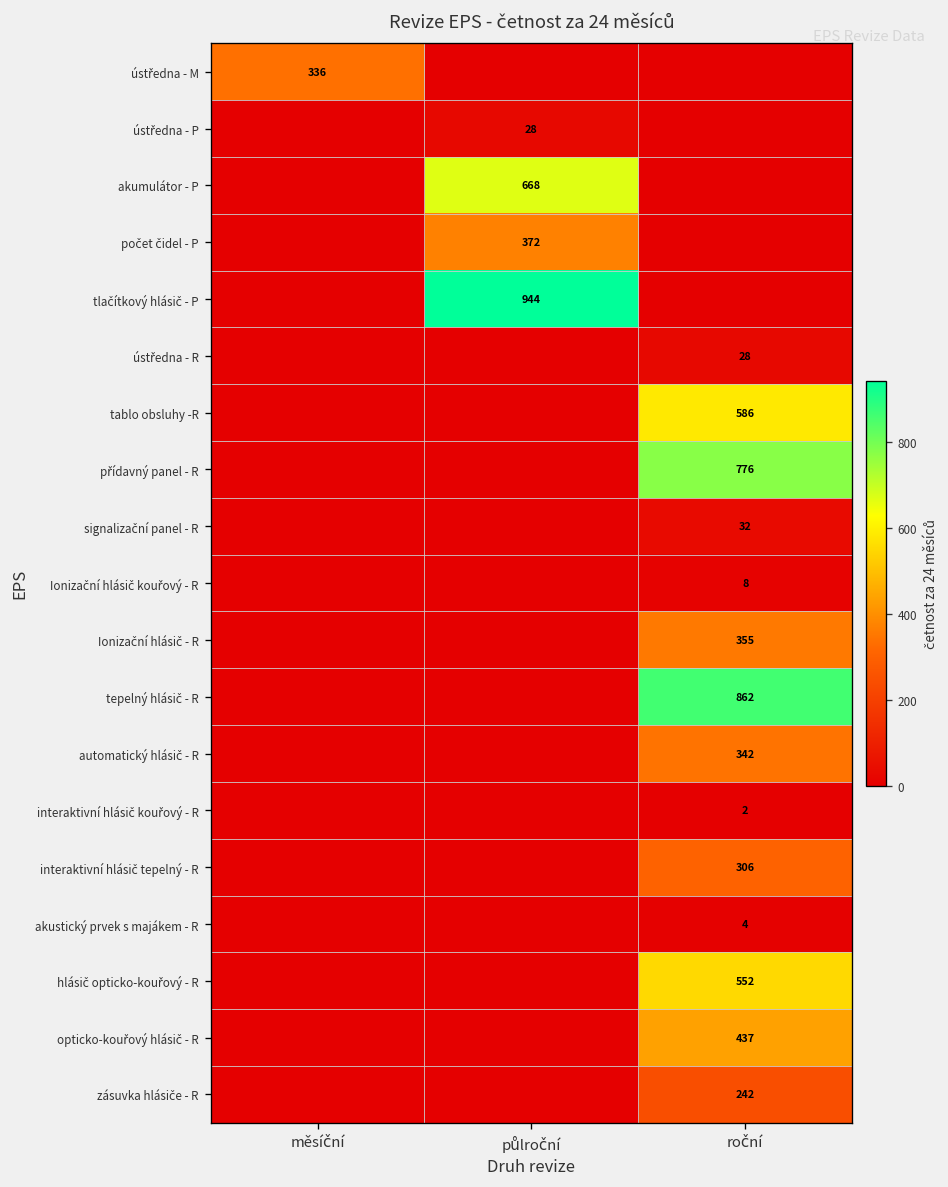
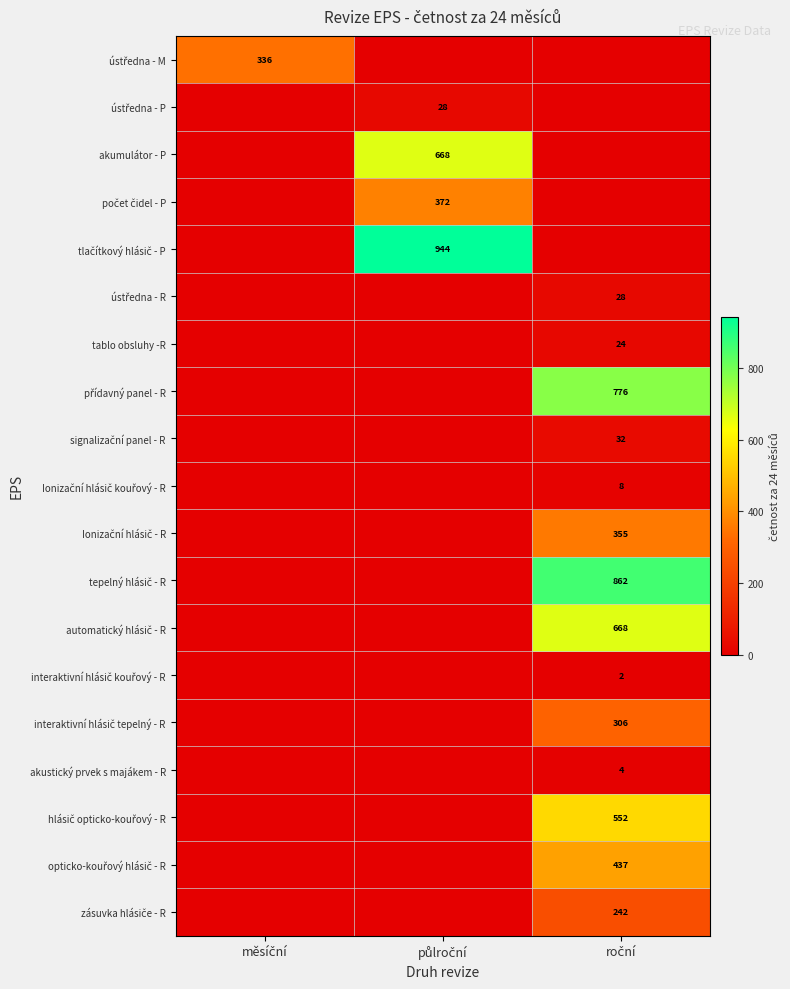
tablo obsluhy -R, roční: 586 -> 24
automatický hlásič - R, roční: 342 -> 668
